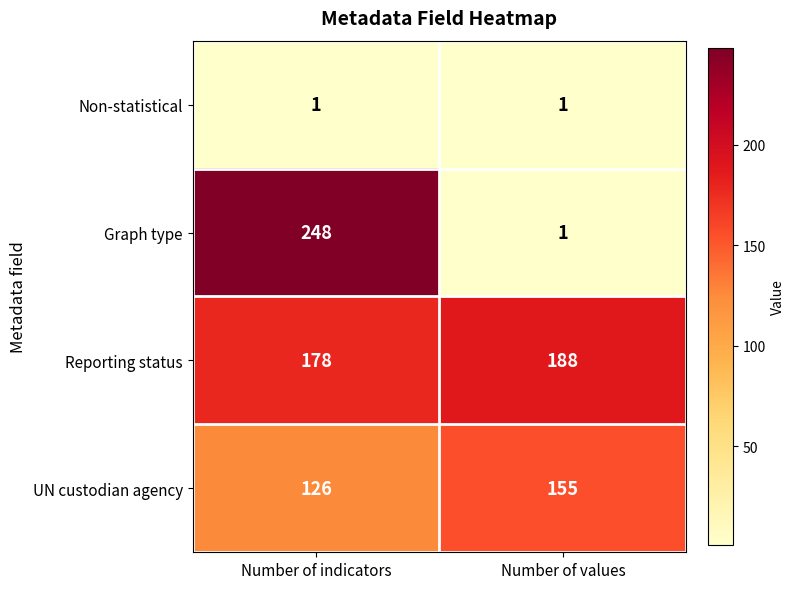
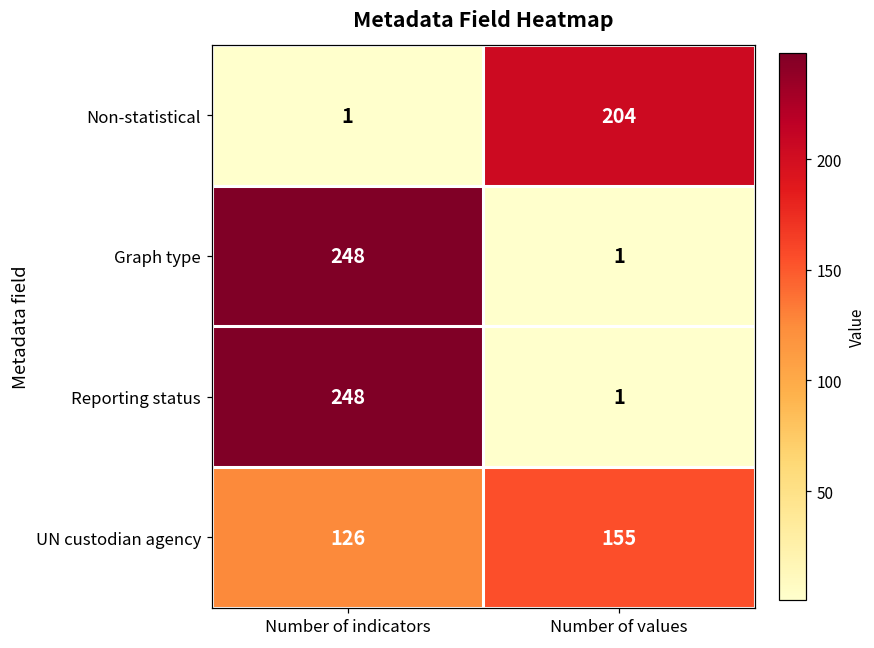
Non-statistical, Number of values: 1 -> 204
Reporting status, Number of indicators: 178 -> 248
Reporting status, Number of values: 188 -> 1
